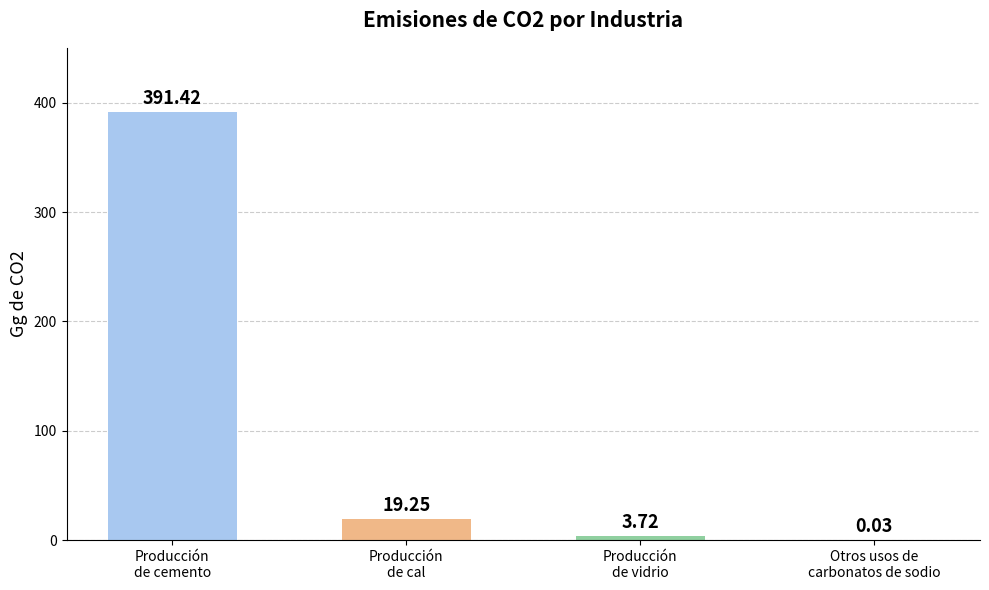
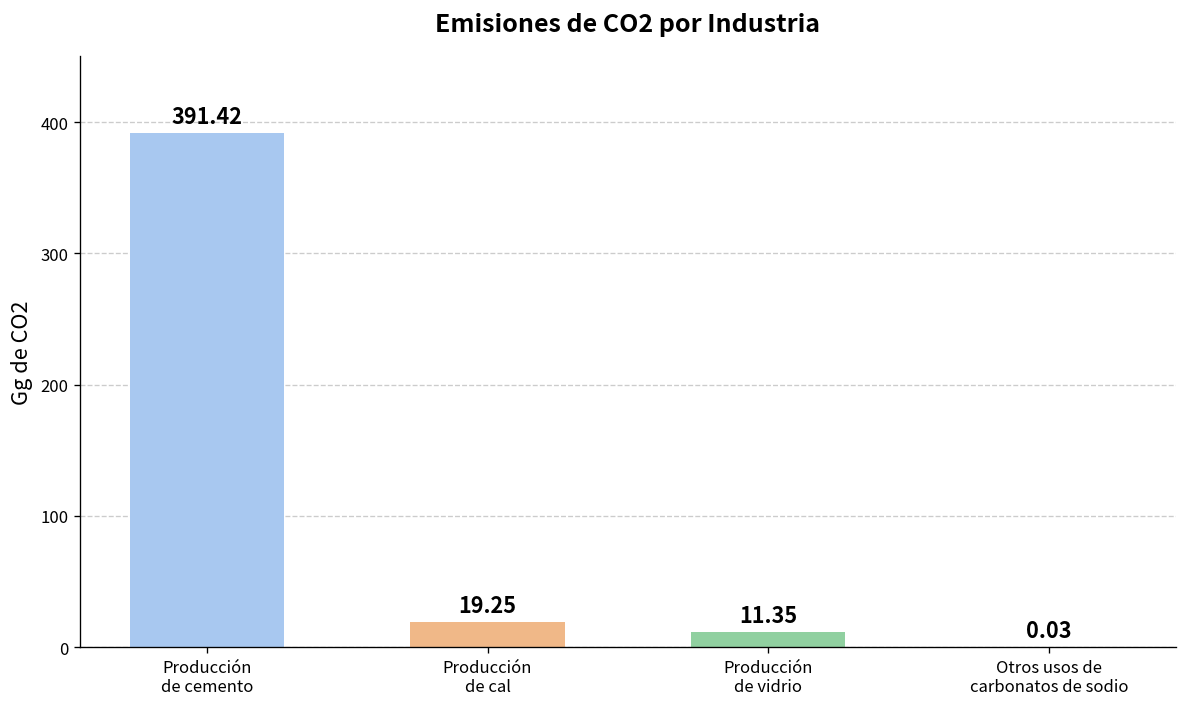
Producción de vidrio: 3.72 -> 11.35
